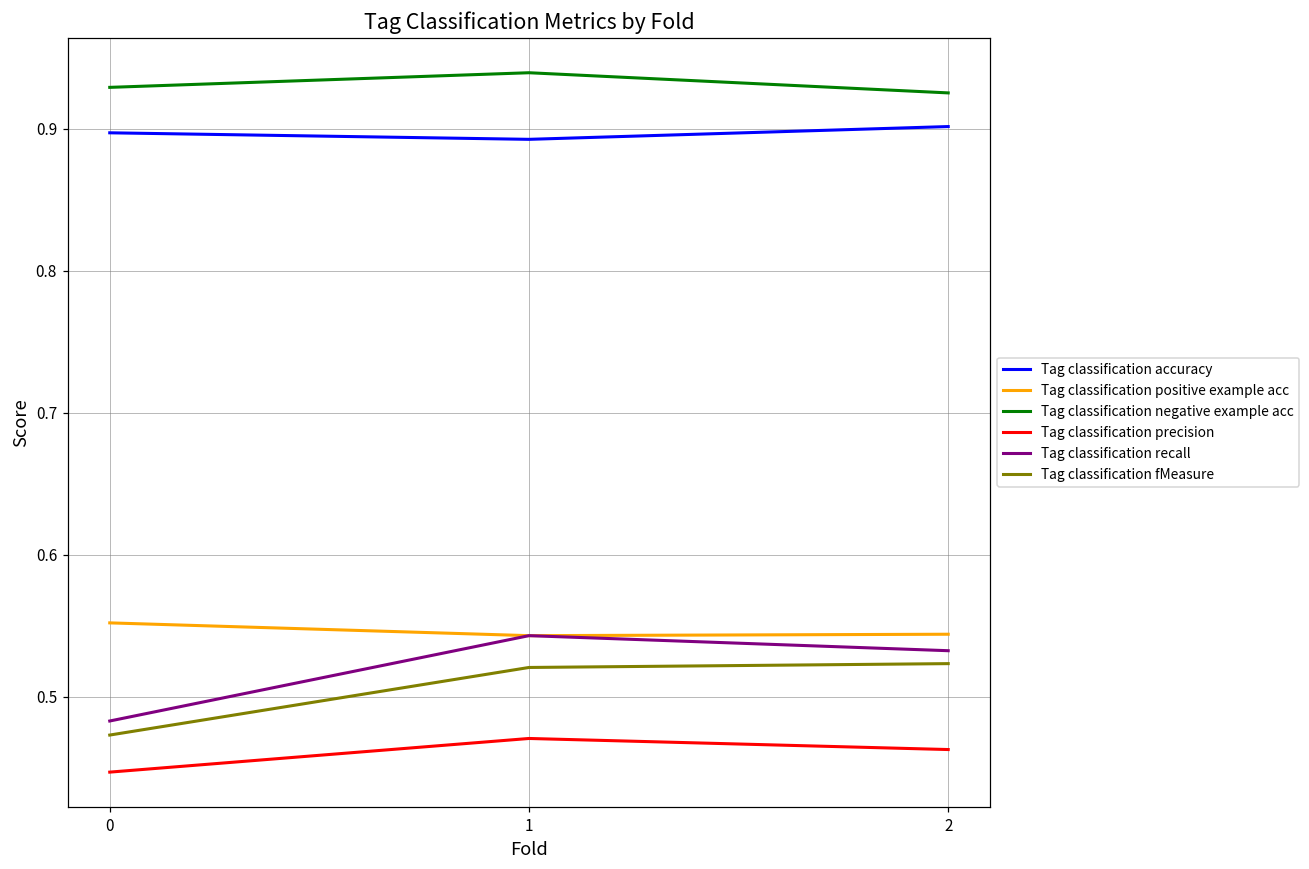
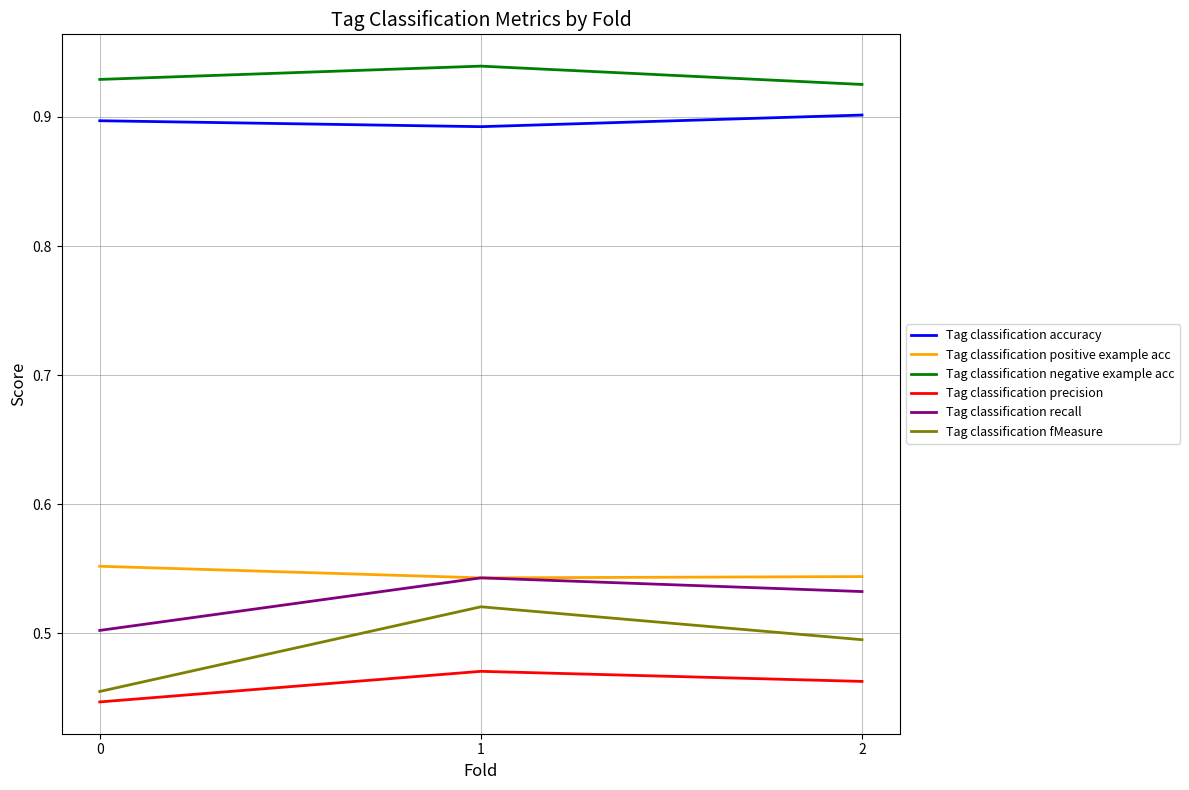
Tag classification recall, 0: 0.483 -> 0.502
Tag classification fMeasure, 0: 0.473 -> 0.455
Tag classification fMeasure, 2: 0.523 -> 0.495
